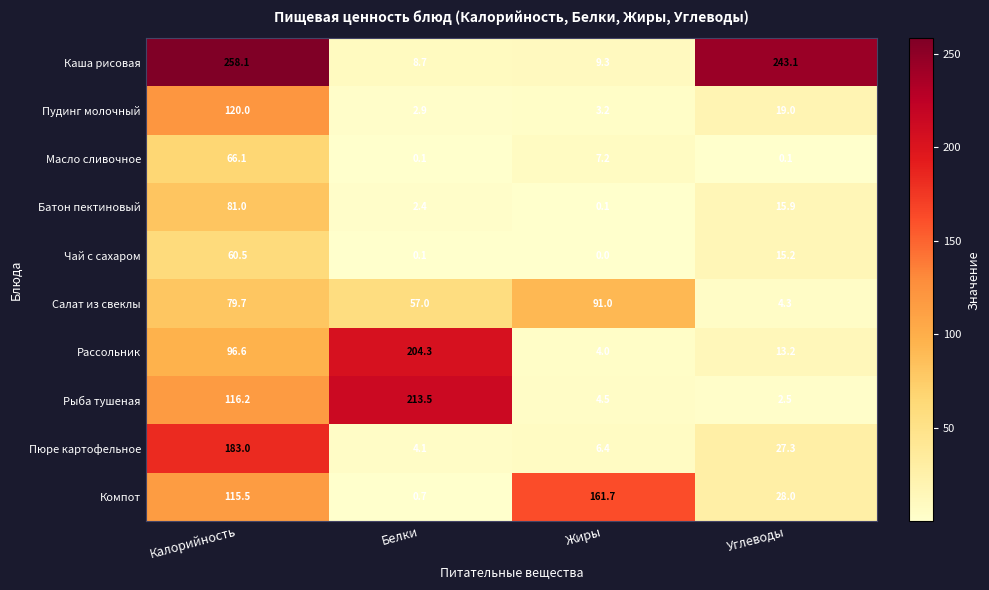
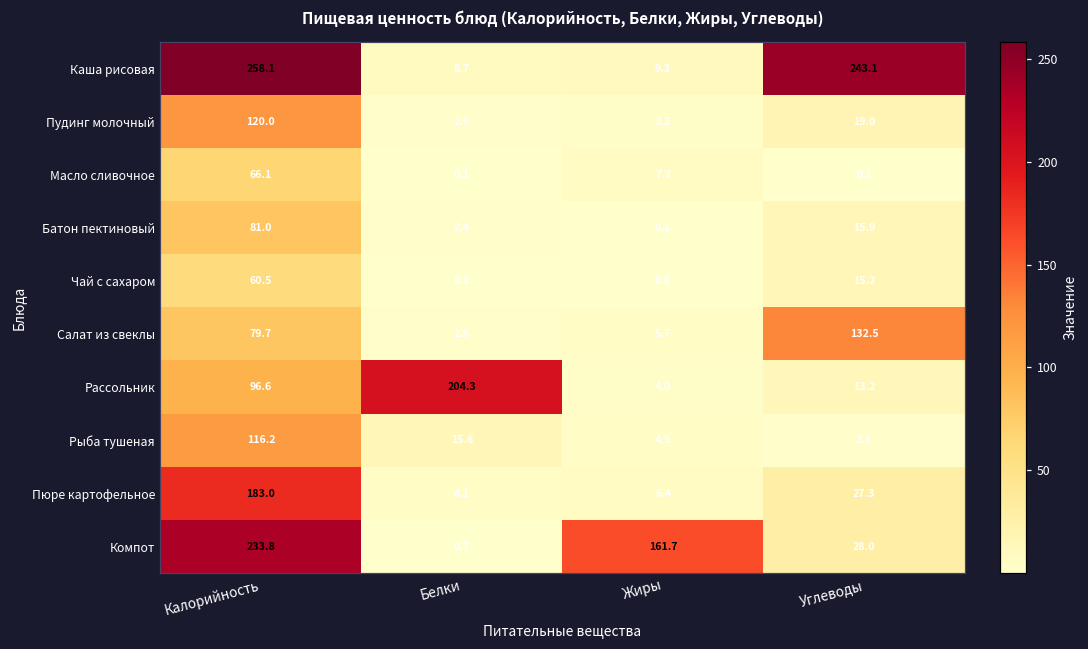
Салат из свеклы, Белки: 57.0 -> 2.8
Салат из свеклы, Жиры: 91.0 -> 5.7
Салат из свеклы, Углеводы: 4.3 -> 132.5
Рыба тушеная, Белки: 213.5 -> 15.6
Компот, Калорийность: 115.5 -> 233.8
